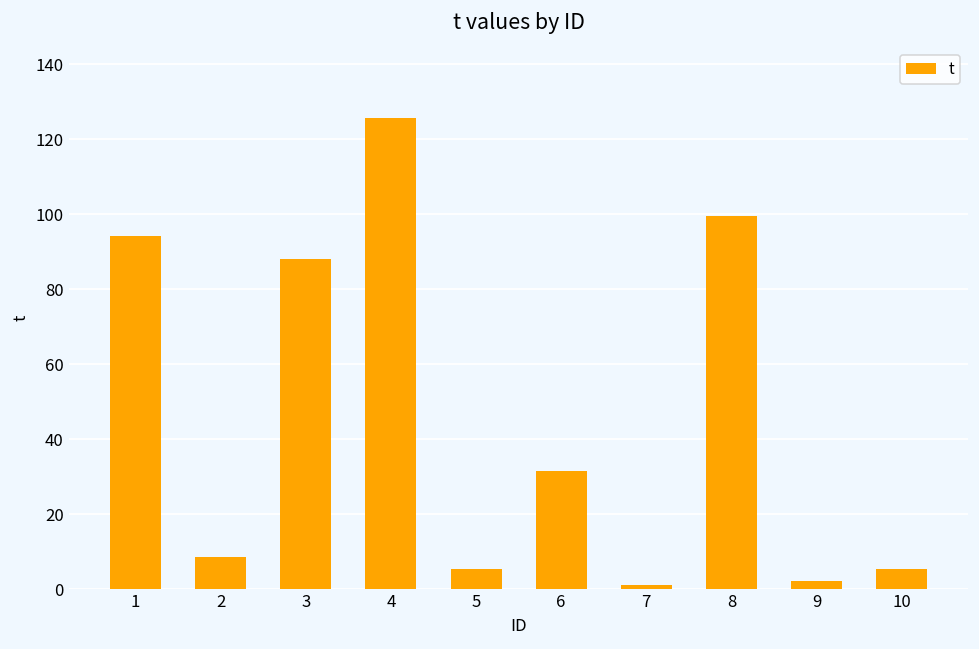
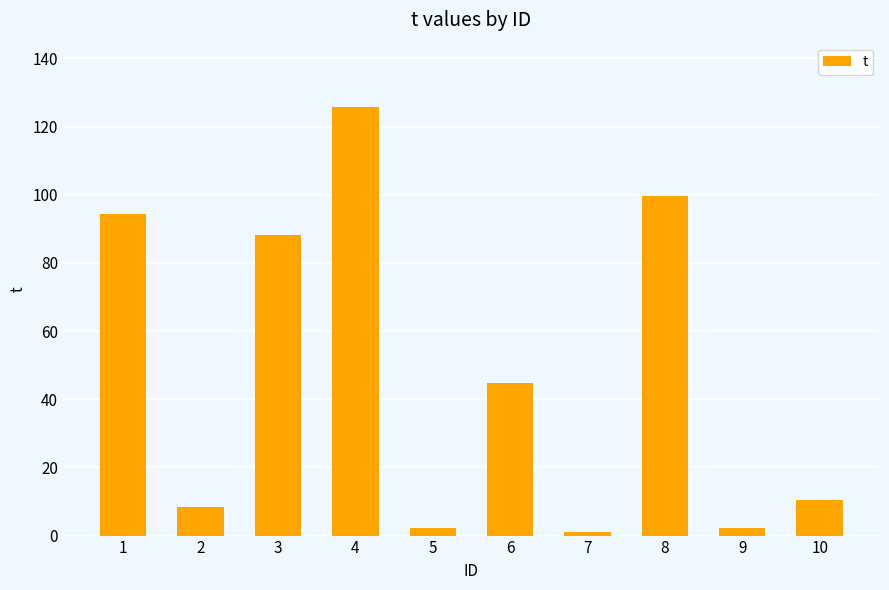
5: 5 -> 2
6: 31 -> 45
10: 5 -> 10
